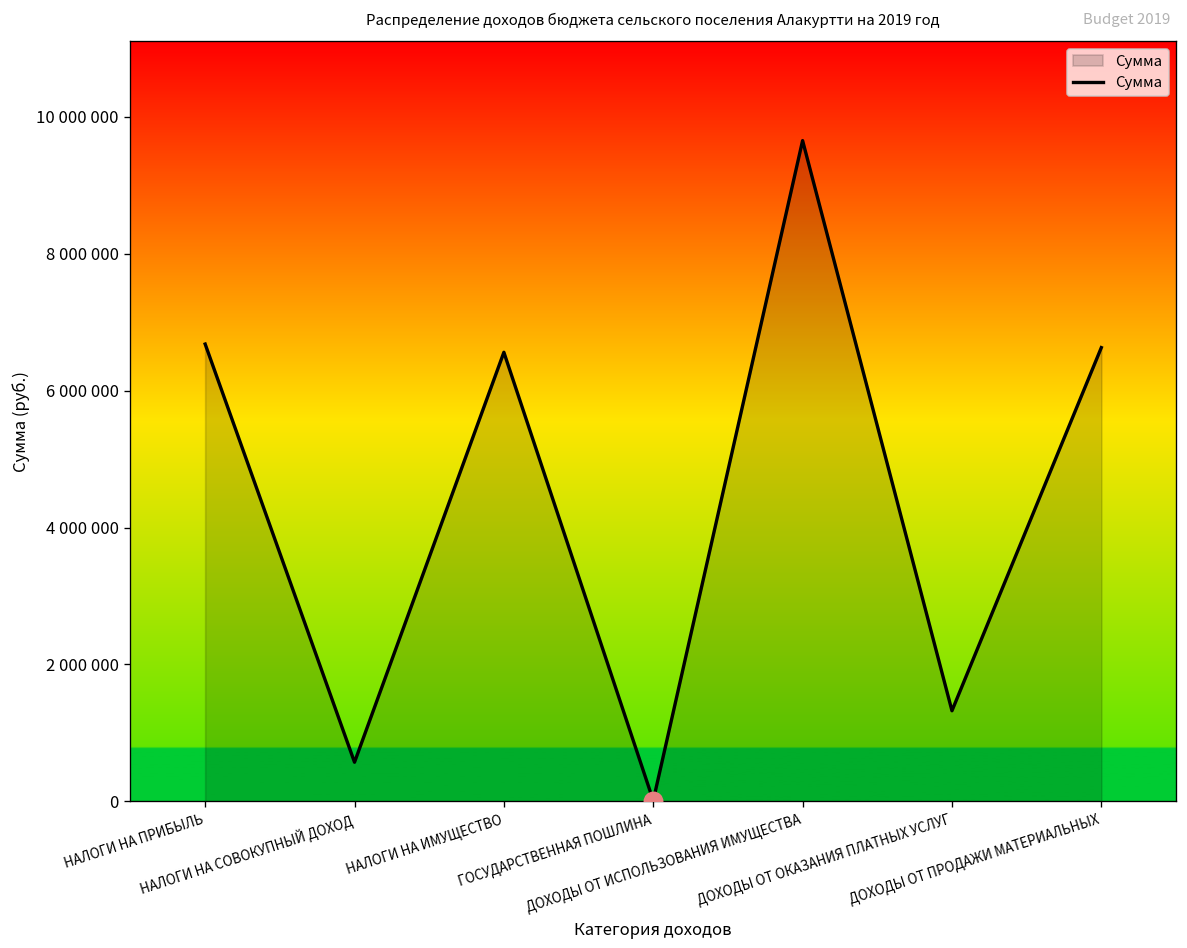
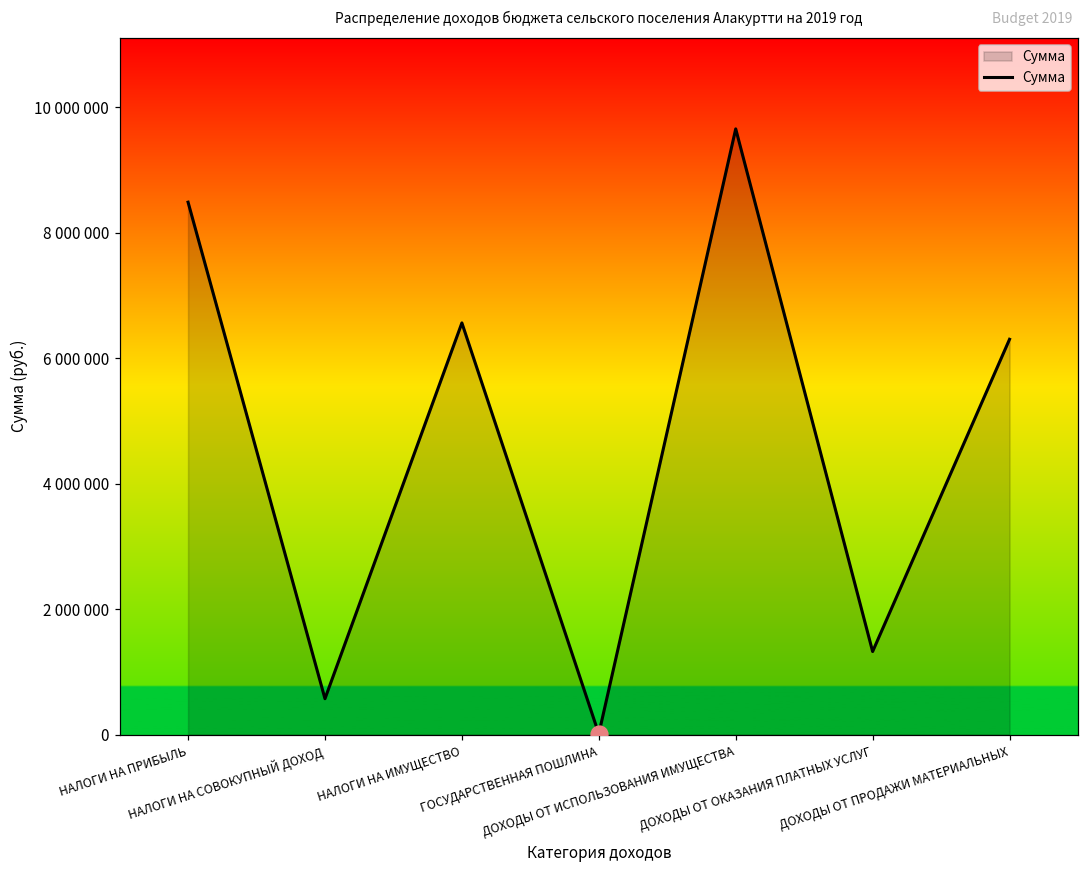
Сумма, НАЛОГИ НА ПРИБЫЛЬ: 6700000 -> 8500000
Сумма, ДОХОДЫ ОТ ПРОДАЖИ МАТЕРИАЛЬНЫХ: 6600000 -> 6300000
